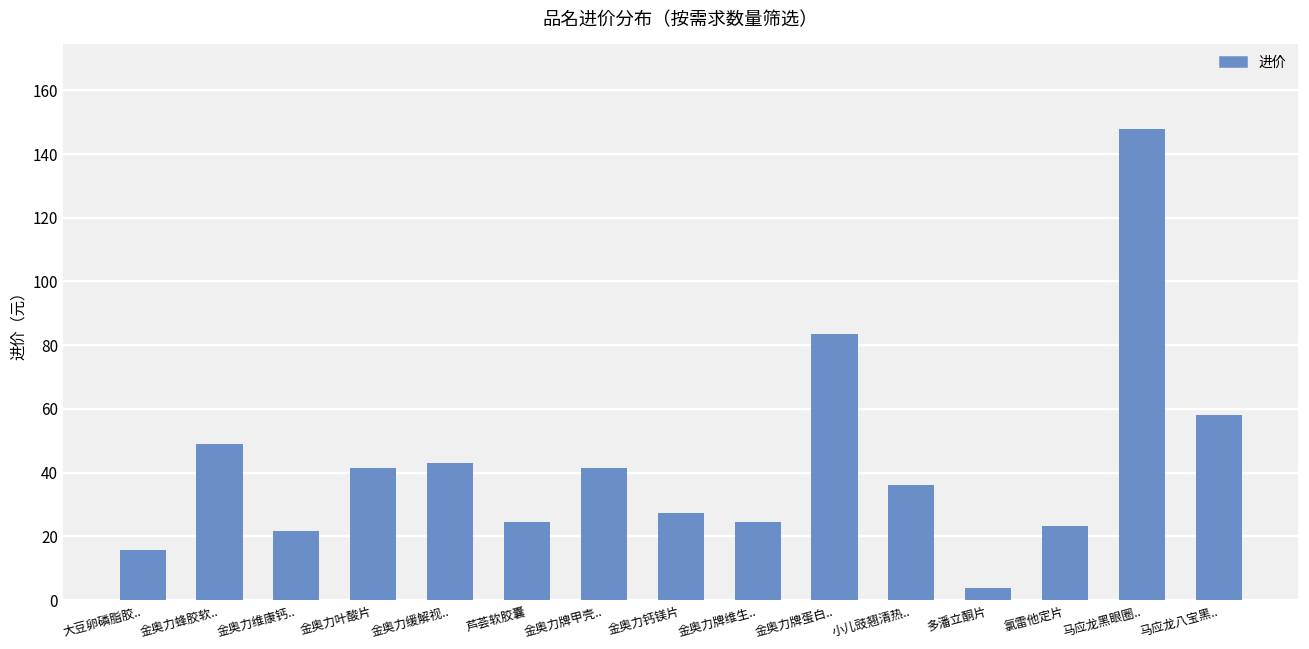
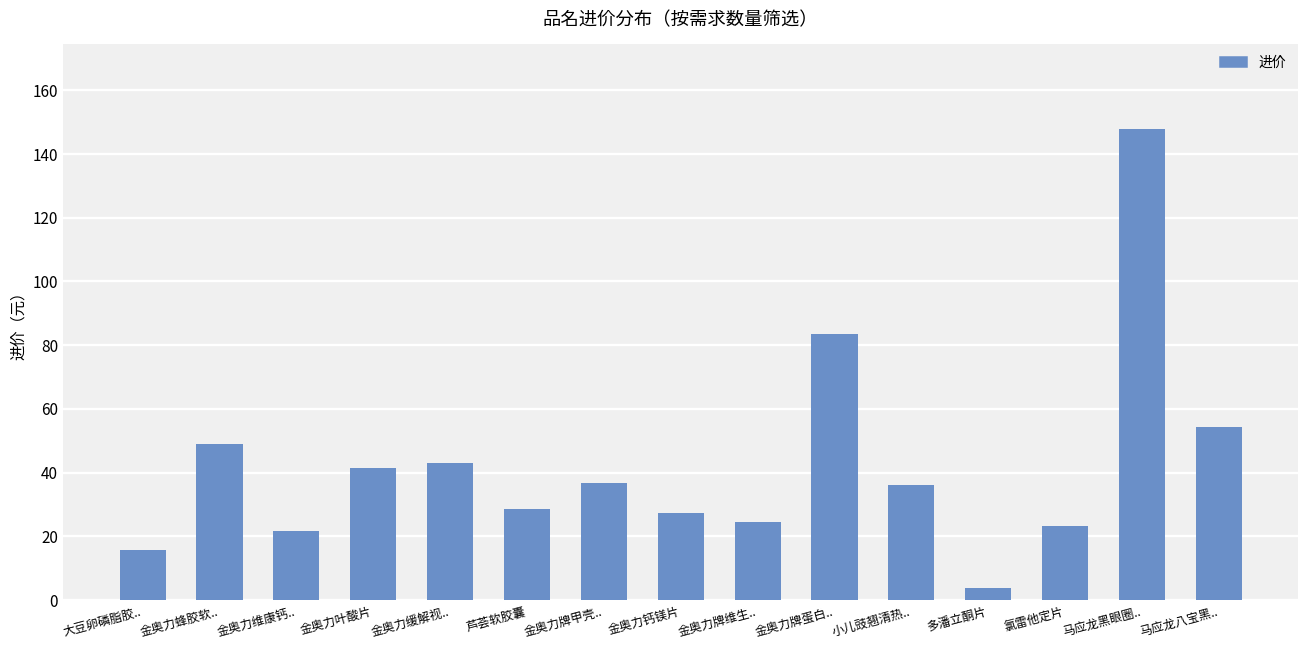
芦荟软胶囊: 25 -> 29
金奥力牌甲壳..: 41 -> 37
马应龙八宝黑..: 58 -> 54
